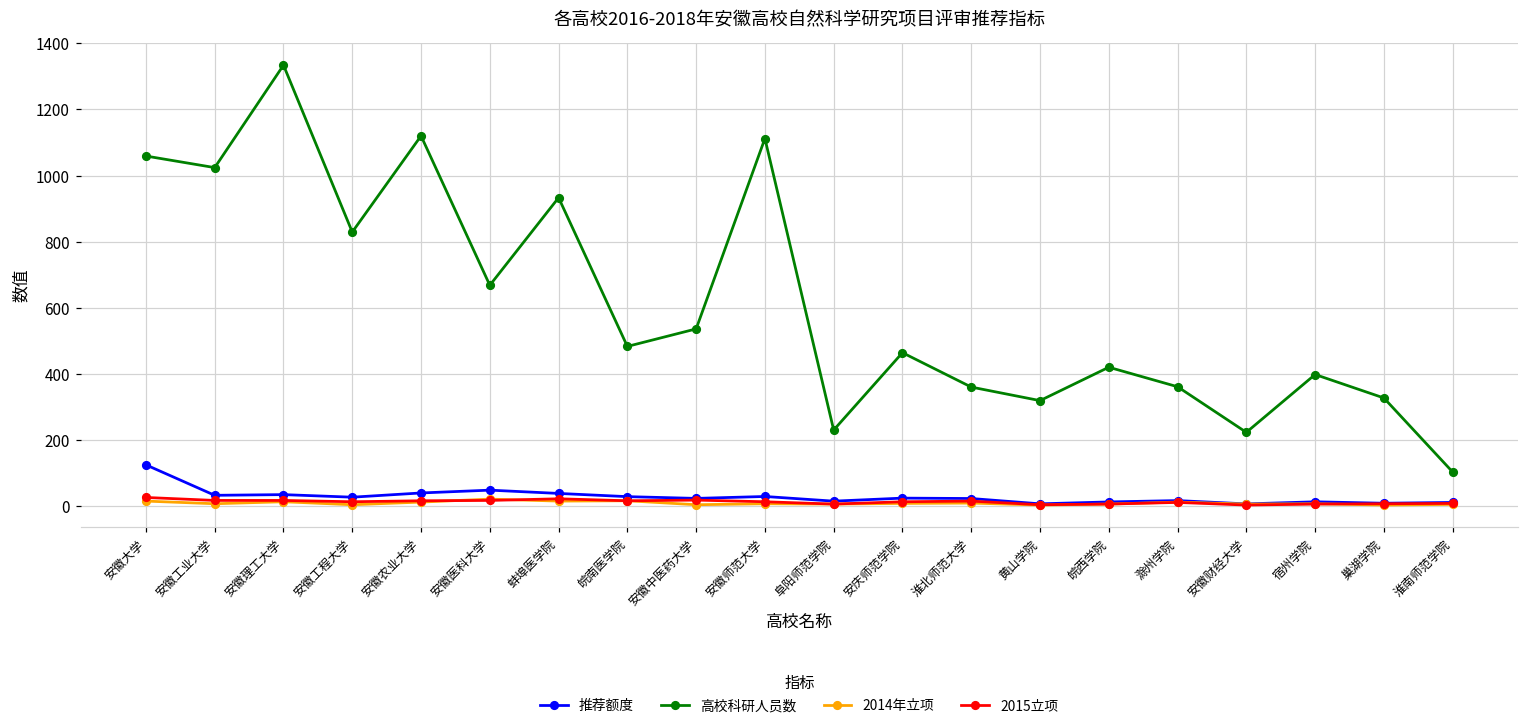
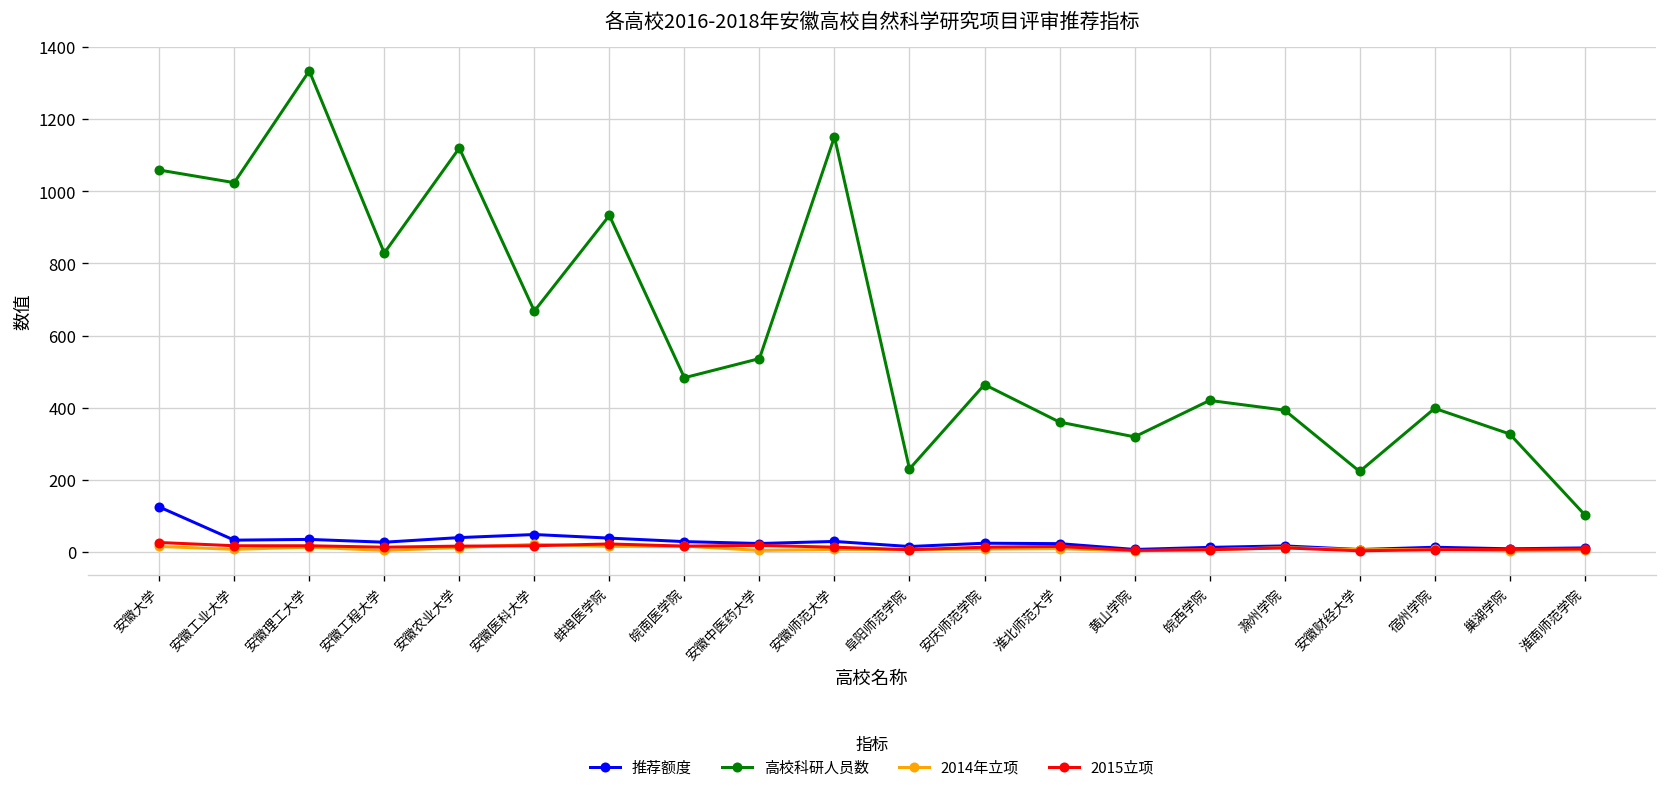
高校科研人员数, 安徽师范大学: 1110 -> 1150
高校科研人员数, 滁州学院: 360 -> 390
